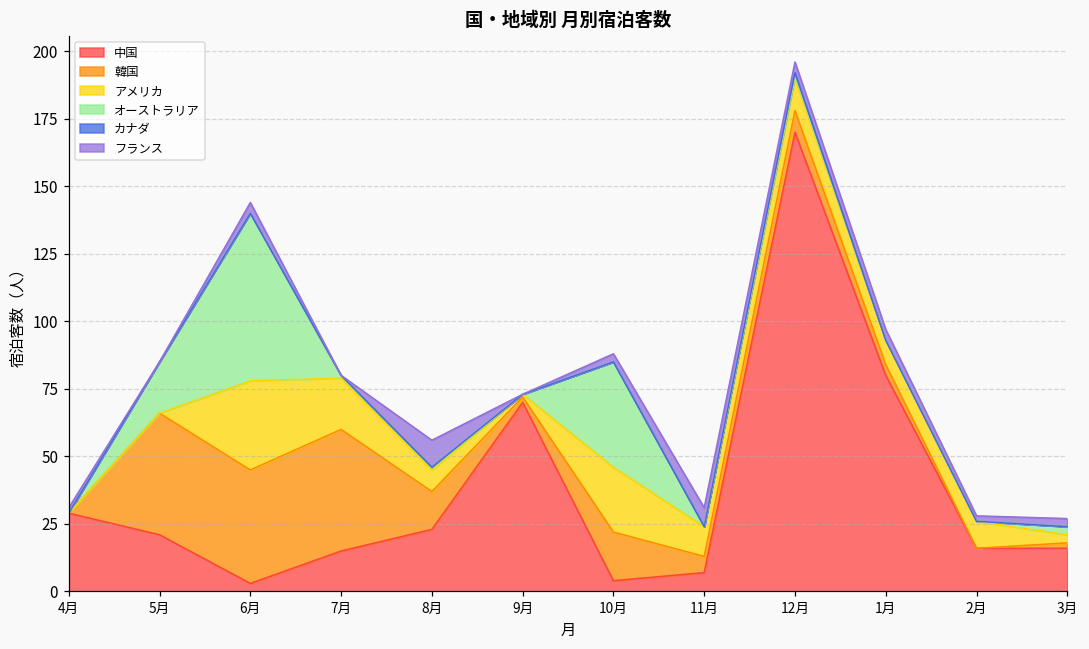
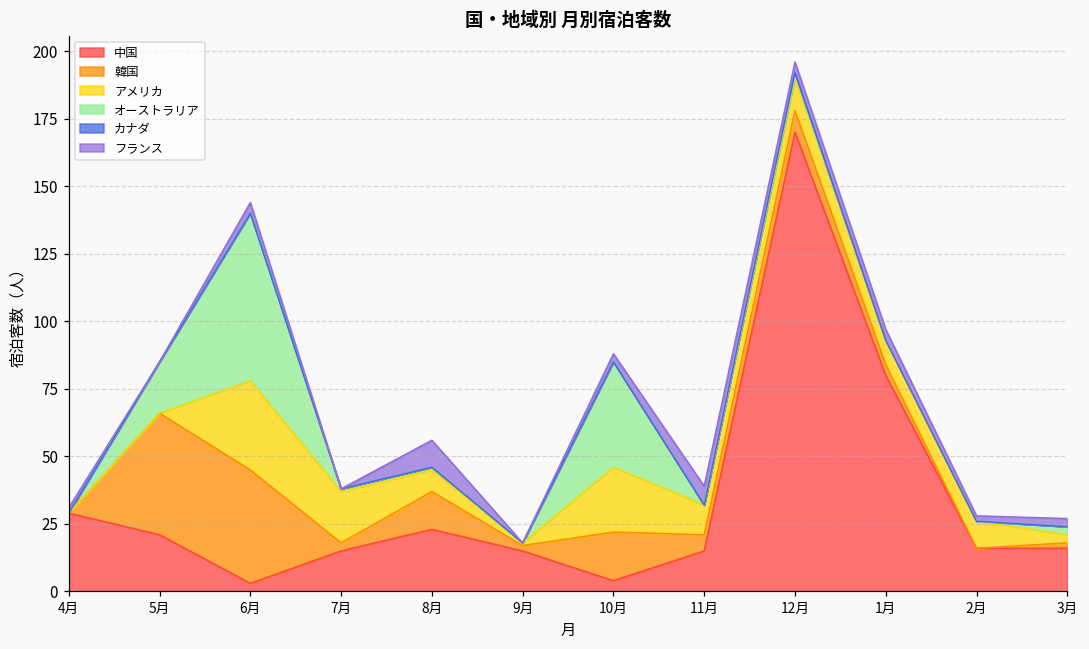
韓国, 7月: 45 -> 3
中国, 9月: 70 -> 15
中国, 11月: 7 -> 15
